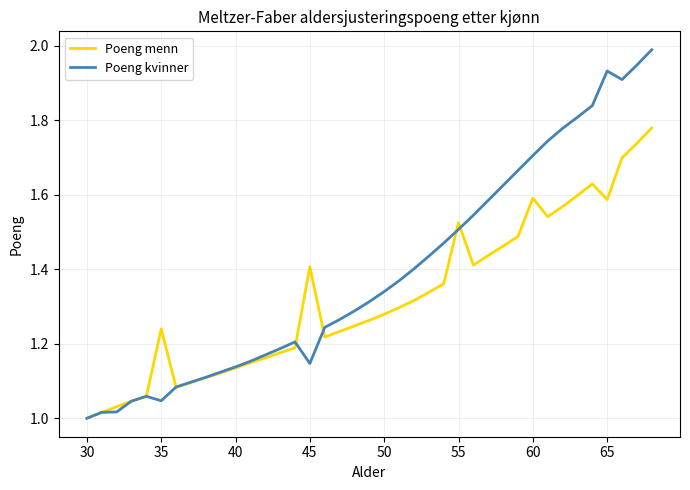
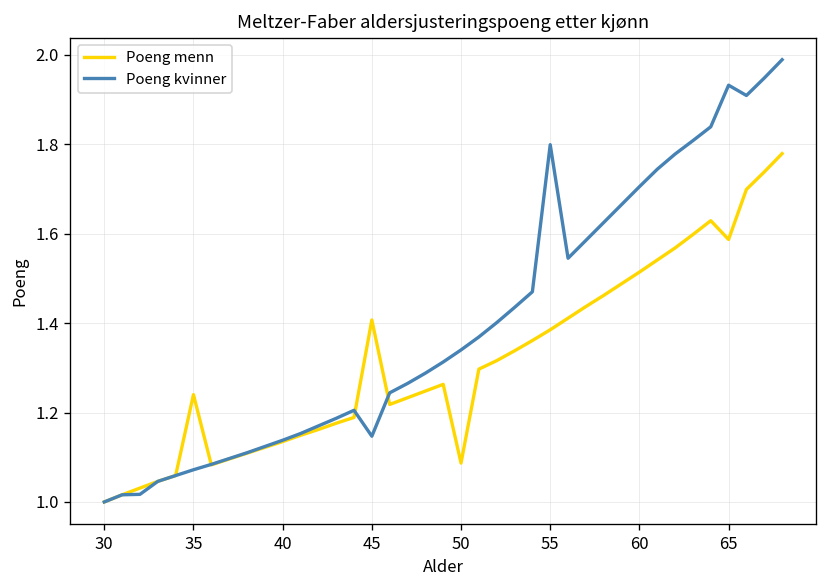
Poeng kvinner, 35: 1.05 -> 1.07
Poeng menn, 50: 1.28 -> 1.09
Poeng menn, 55: 1.53 -> 1.39
Poeng kvinner, 55: 1.51 -> 1.80
Poeng menn, 60: 1.59 -> 1.51
